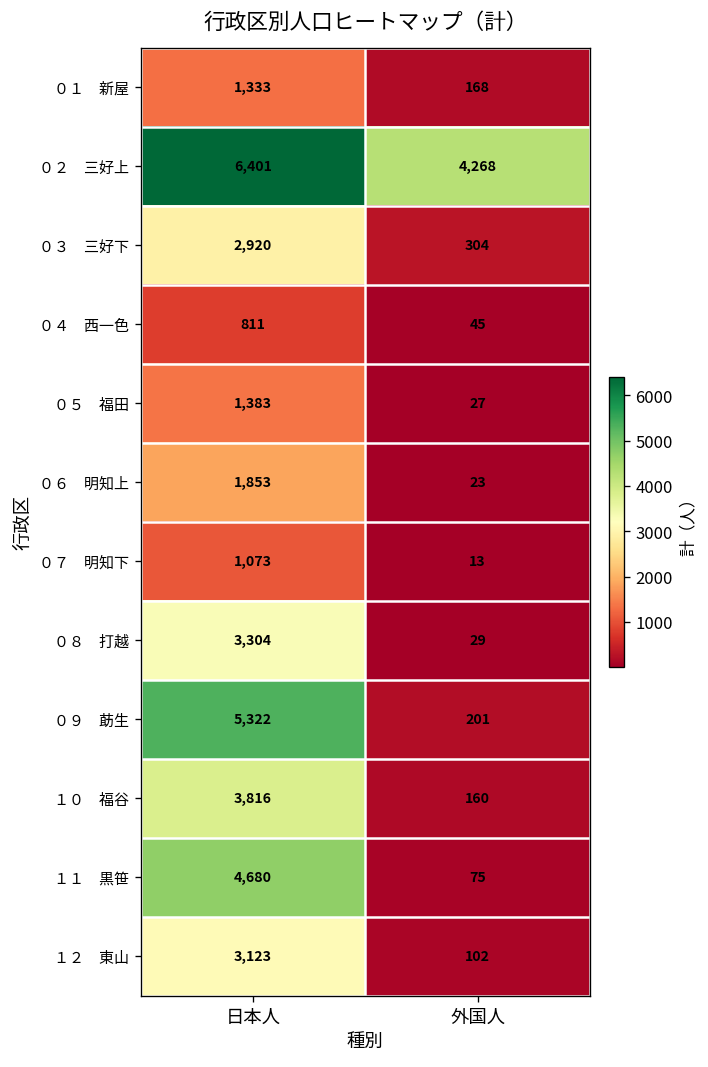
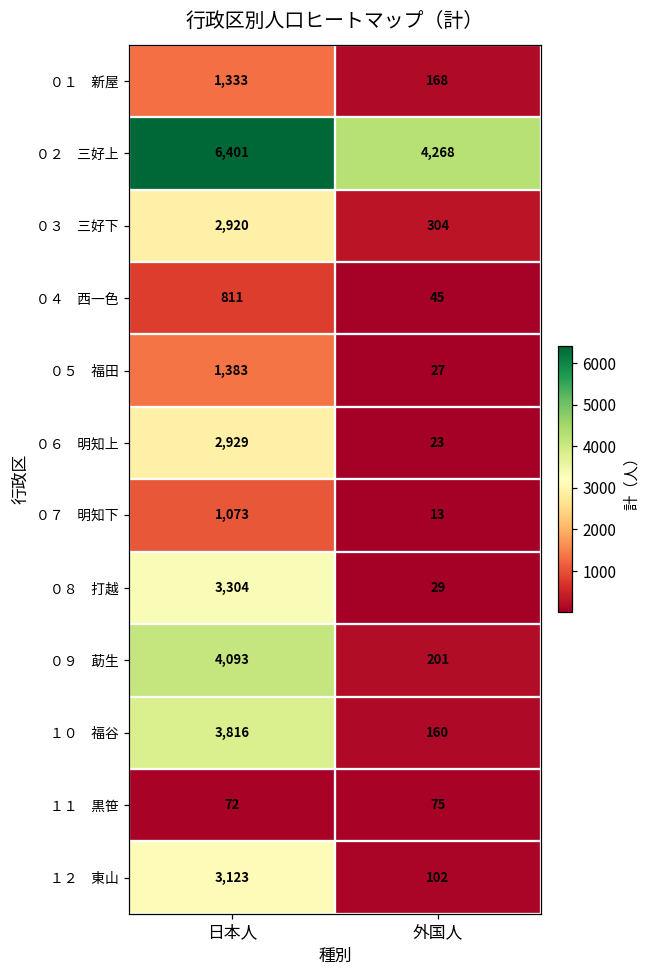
０６ 明知上, 日本人: 1,853 -> 2,929
０９ 莇生, 日本人: 5,322 -> 4,093
１１ 黒笹, 日本人: 4,680 -> 72
